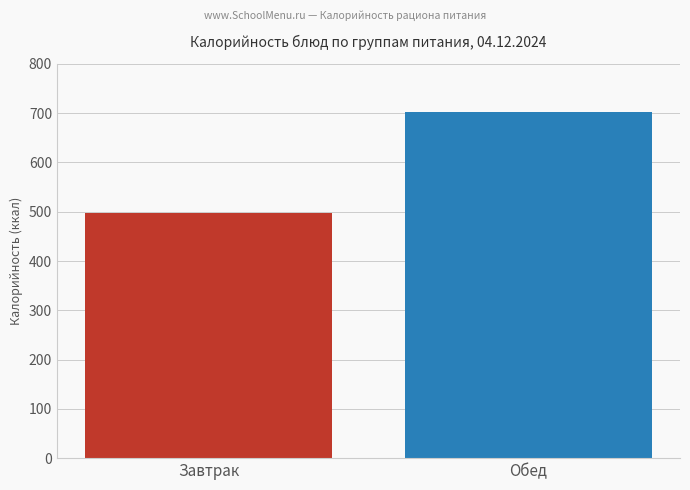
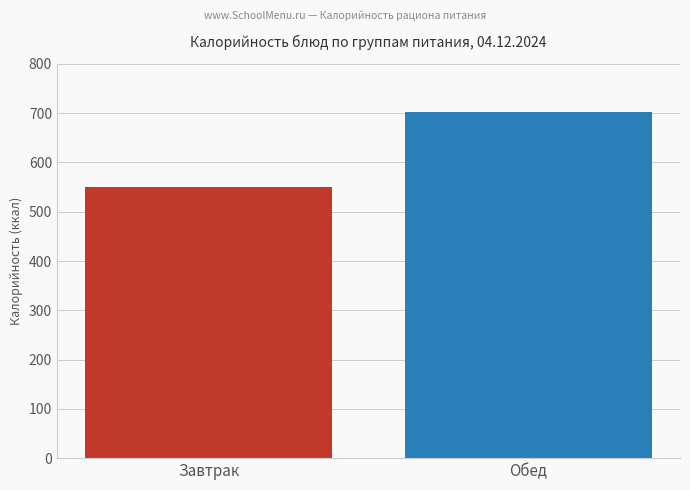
Завтрак: 500 -> 550
